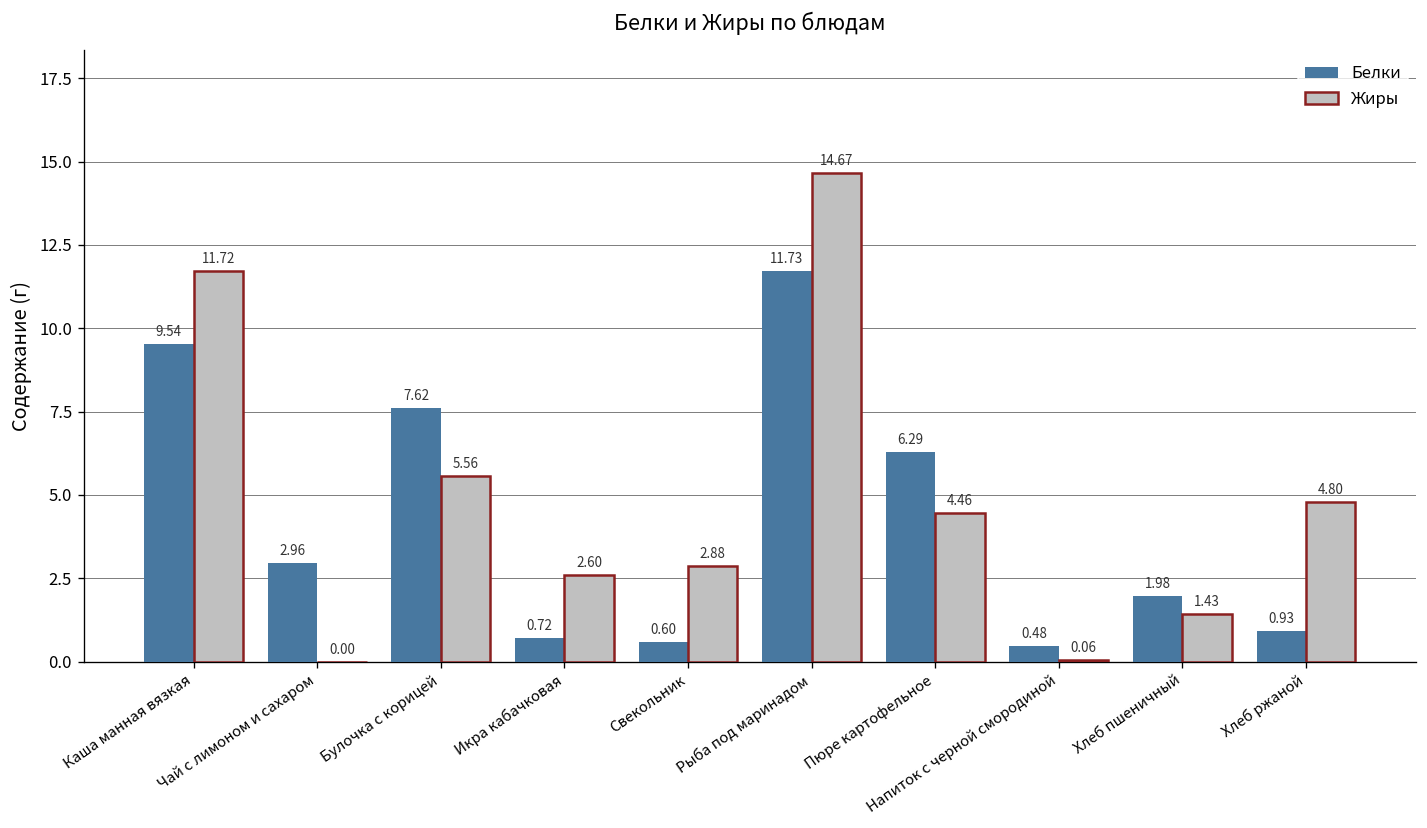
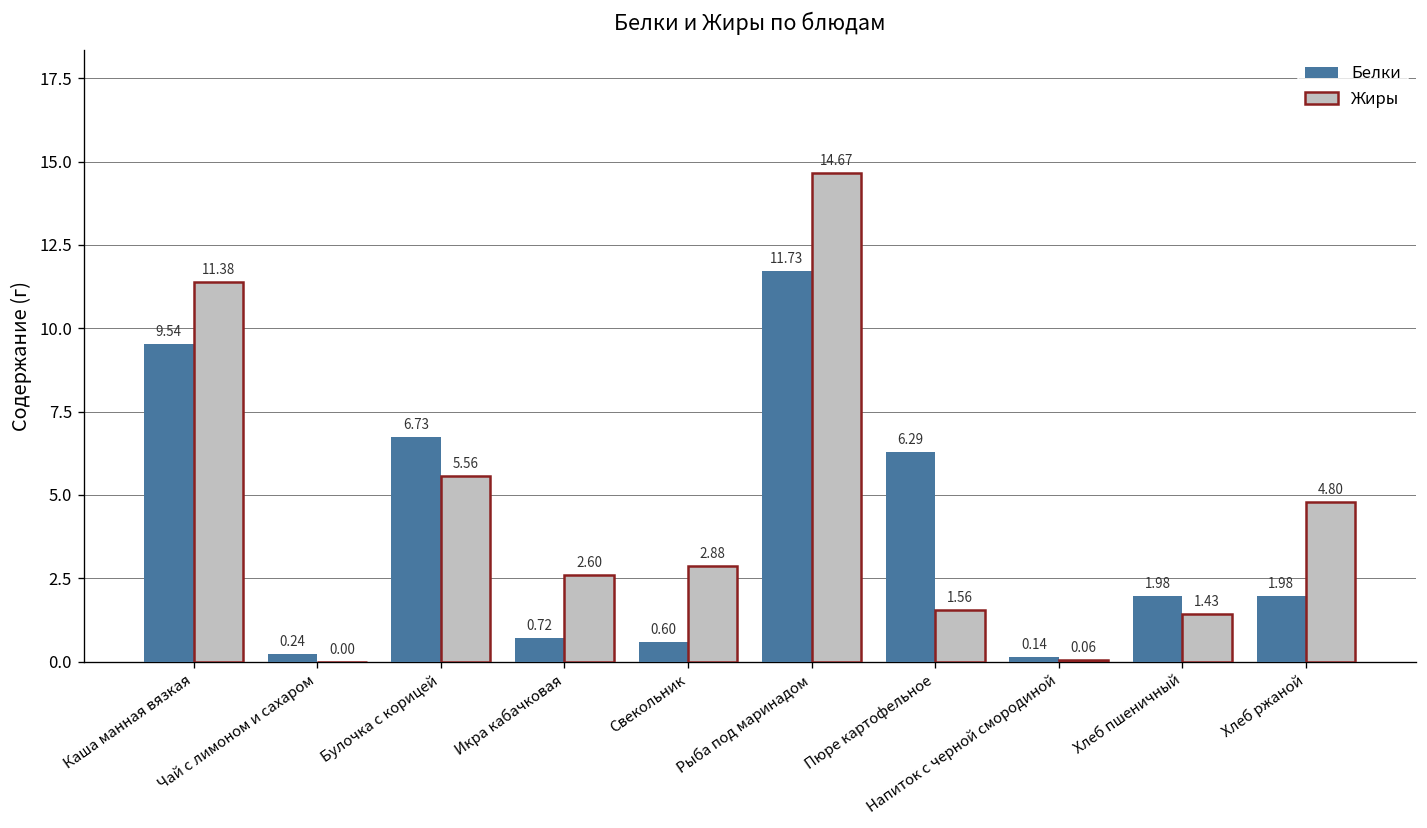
Жиры, Каша манная вязкая: 11.72 -> 11.38
Белки, Чай с лимоном и сахаром: 2.96 -> 0.24
Белки, Булочка с корицей: 7.62 -> 6.73
Жиры, Пюре картофельное: 4.46 -> 1.56
Белки, Напиток с черной смородиной: 0.48 -> 0.14
Белки, Хлеб ржаной: 0.93 -> 1.98
